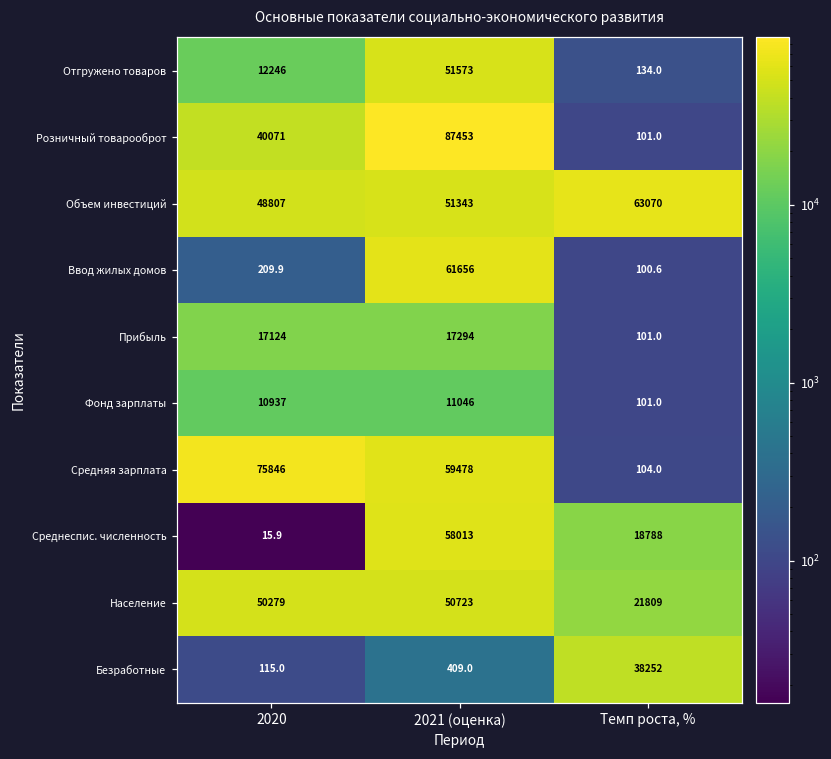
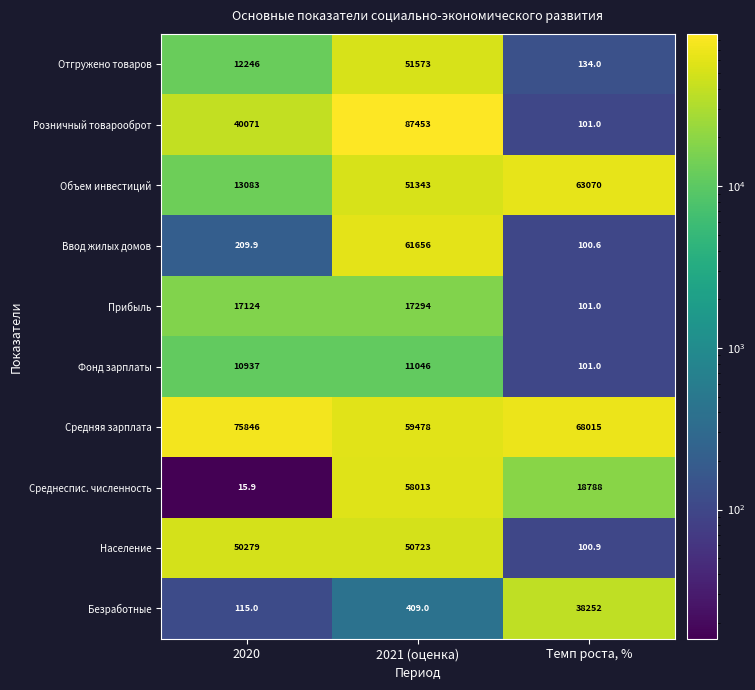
Объем инвестиций, 2020: 48807 -> 13083
Средняя зарплата, Темп роста, %: 104.0 -> 68015
Население, Темп роста, %: 21809 -> 100.9
